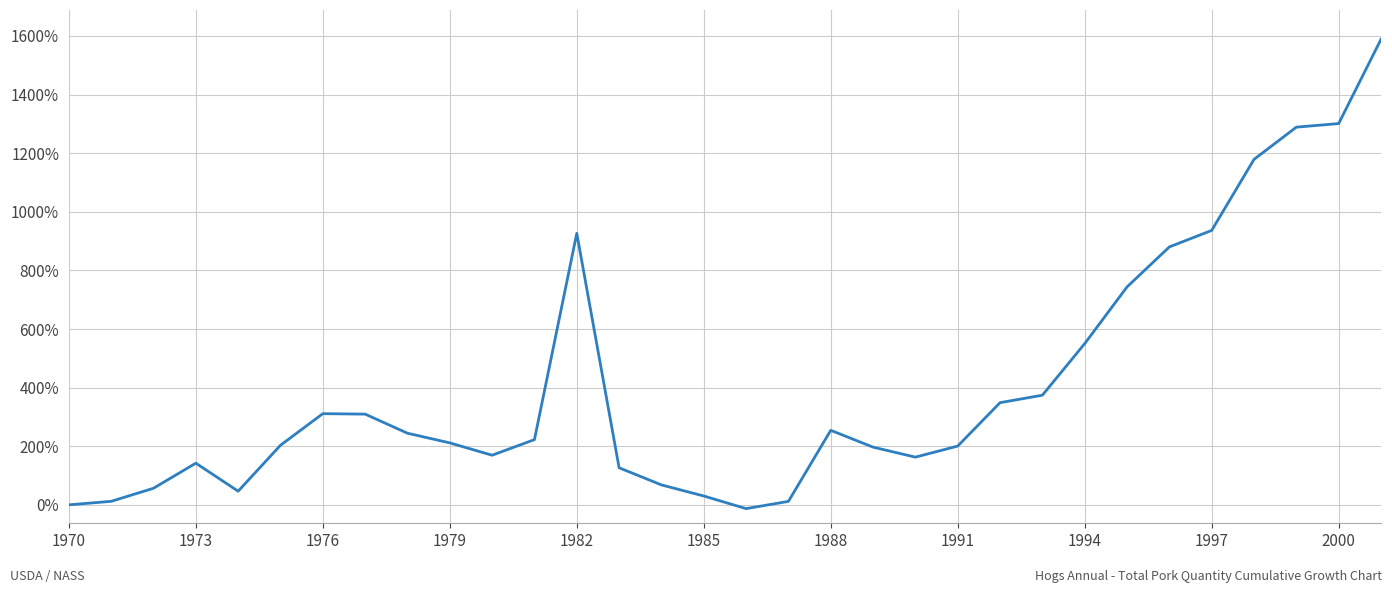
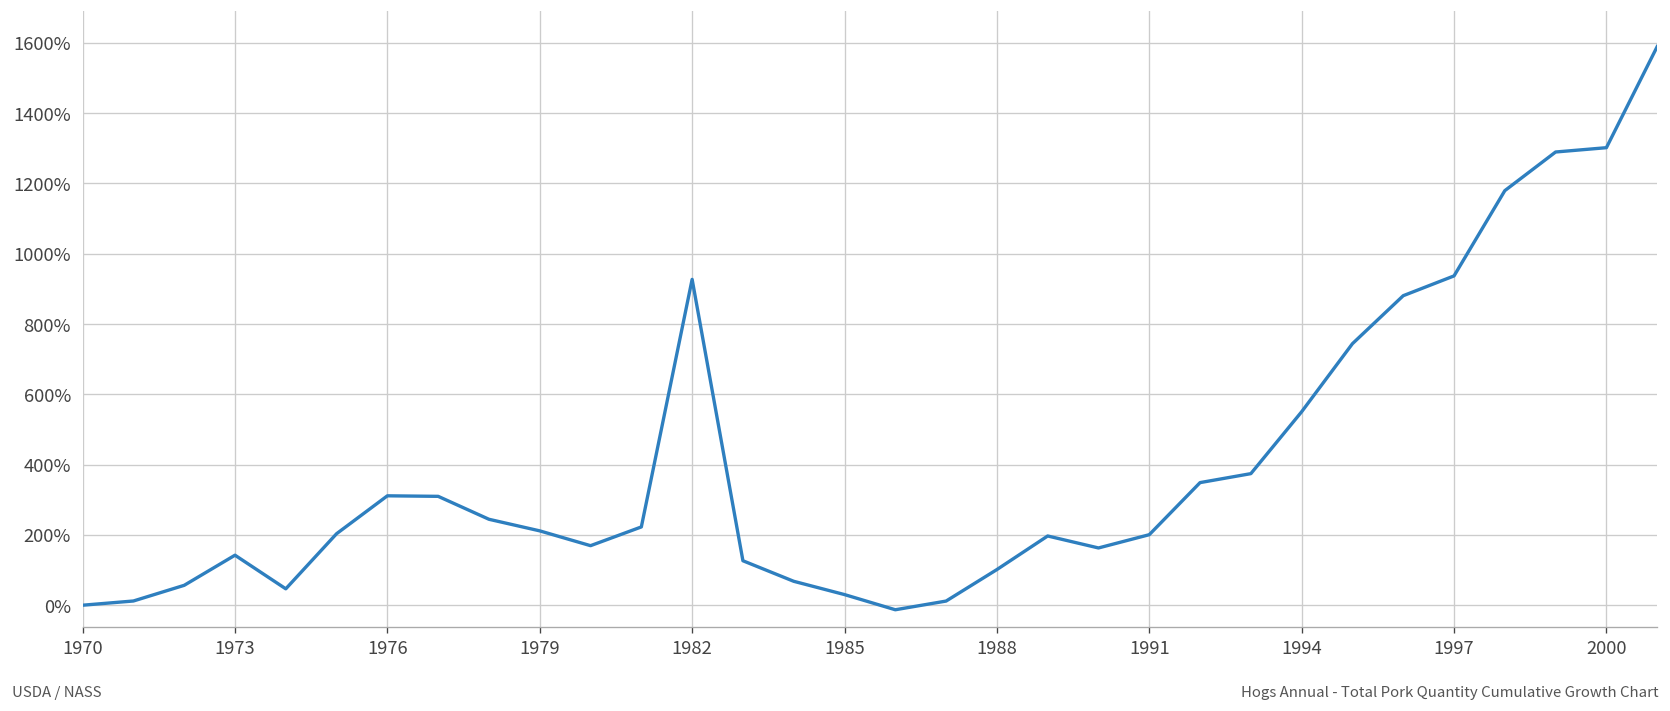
1988: 250% -> 100%
